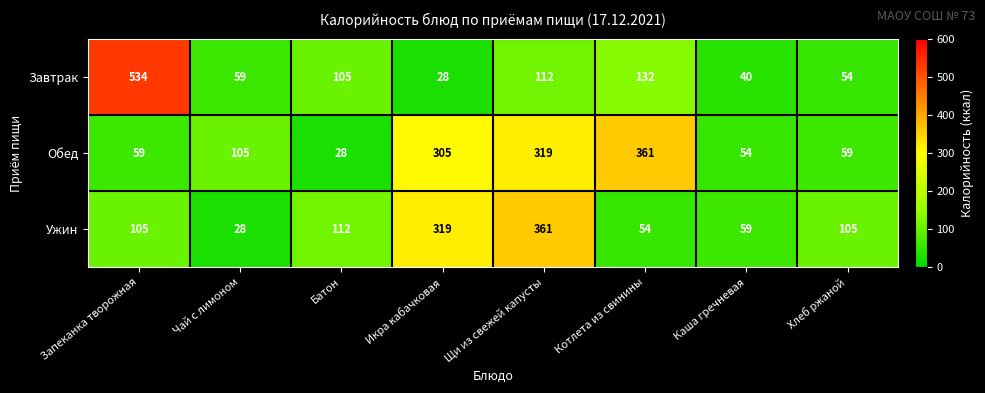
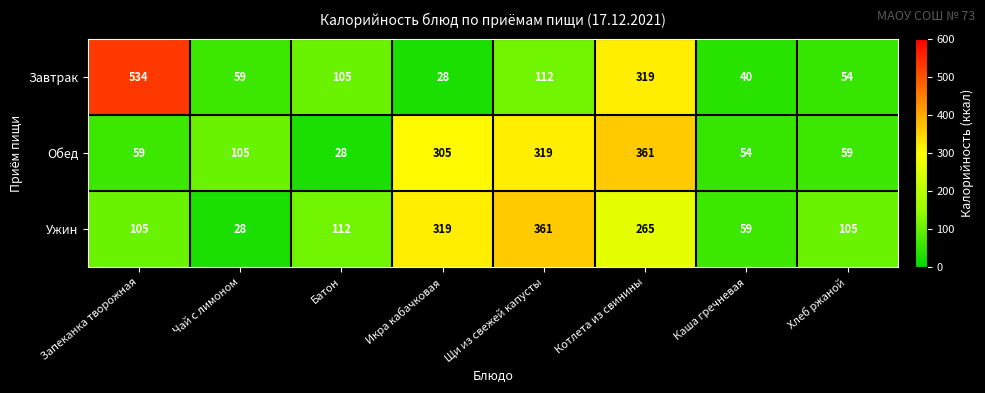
Завтрак, Котлета из свинины: 132 -> 319
Ужин, Котлета из свинины: 54 -> 265
